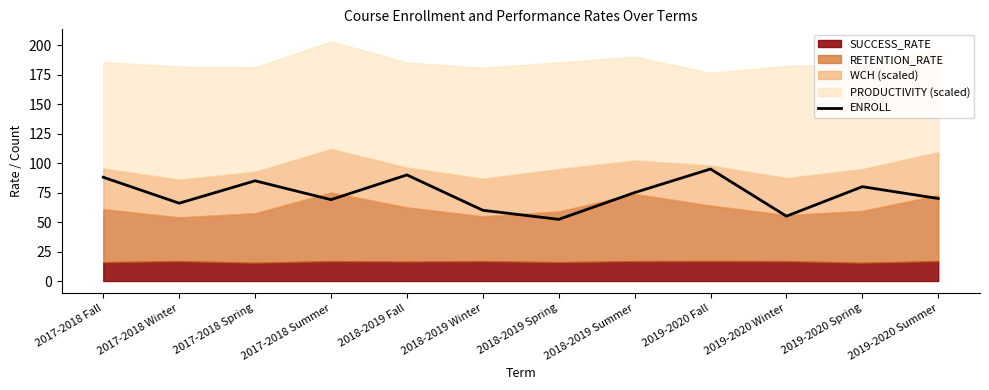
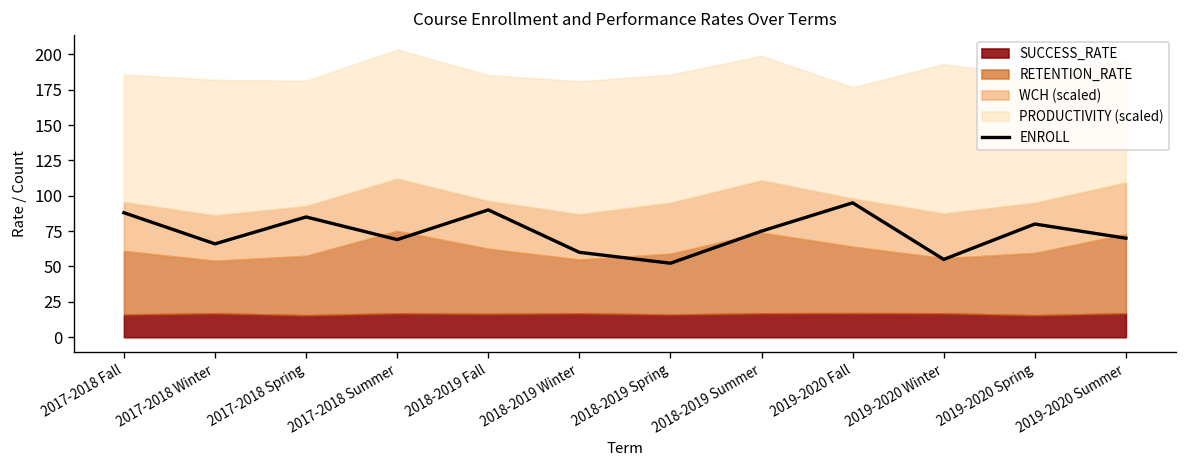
WCH (scaled), 2018-2019 Summer: 28 -> 37
PRODUCTIVITY (scaled), 2019-2020 Winter: 95 -> 106
